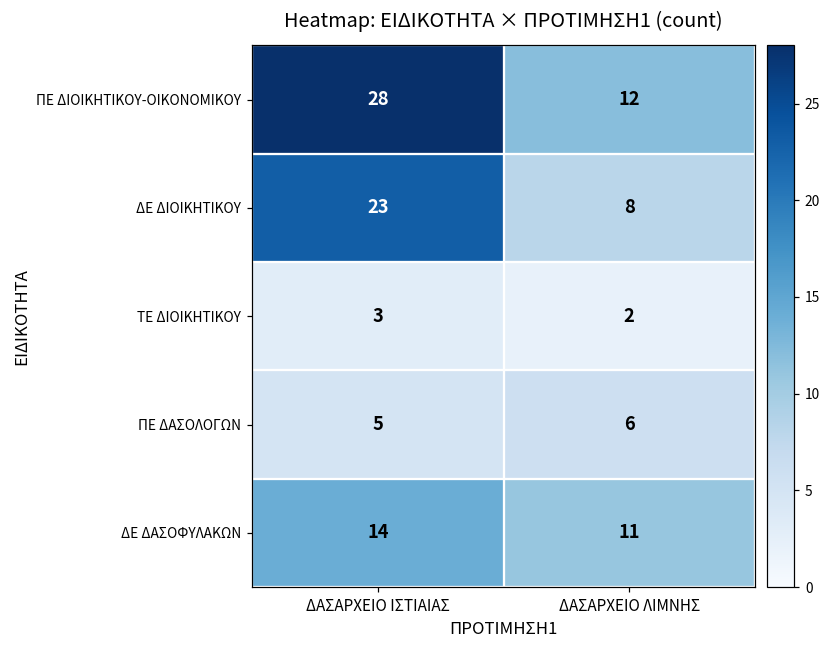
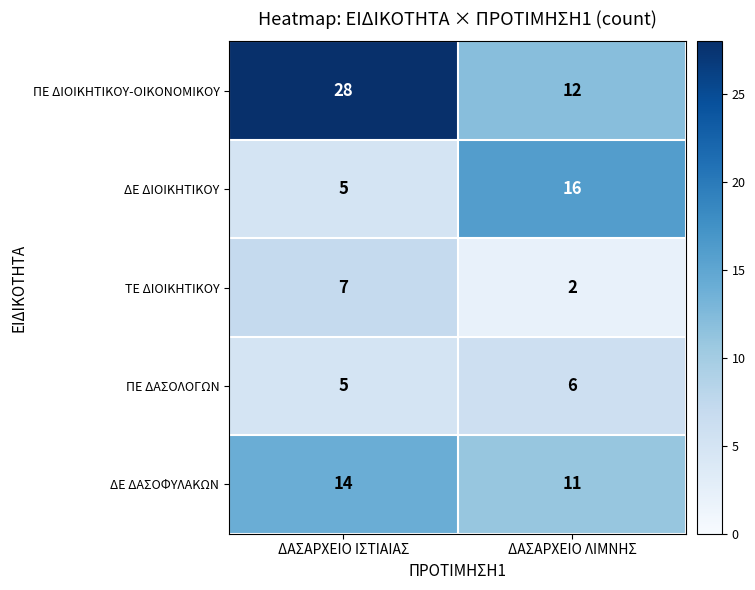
ΔΕ ΔΙΟΙΚΗΤΙΚΟΥ, ΔΑΣΑΡΧΕΙΟ ΙΣΤΙΑΙΑΣ: 23 -> 5
ΔΕ ΔΙΟΙΚΗΤΙΚΟΥ, ΔΑΣΑΡΧΕΙΟ ΛΙΜΝΗΣ: 8 -> 16
ΤΕ ΔΙΟΙΚΗΤΙΚΟΥ, ΔΑΣΑΡΧΕΙΟ ΙΣΤΙΑΙΑΣ: 3 -> 7
